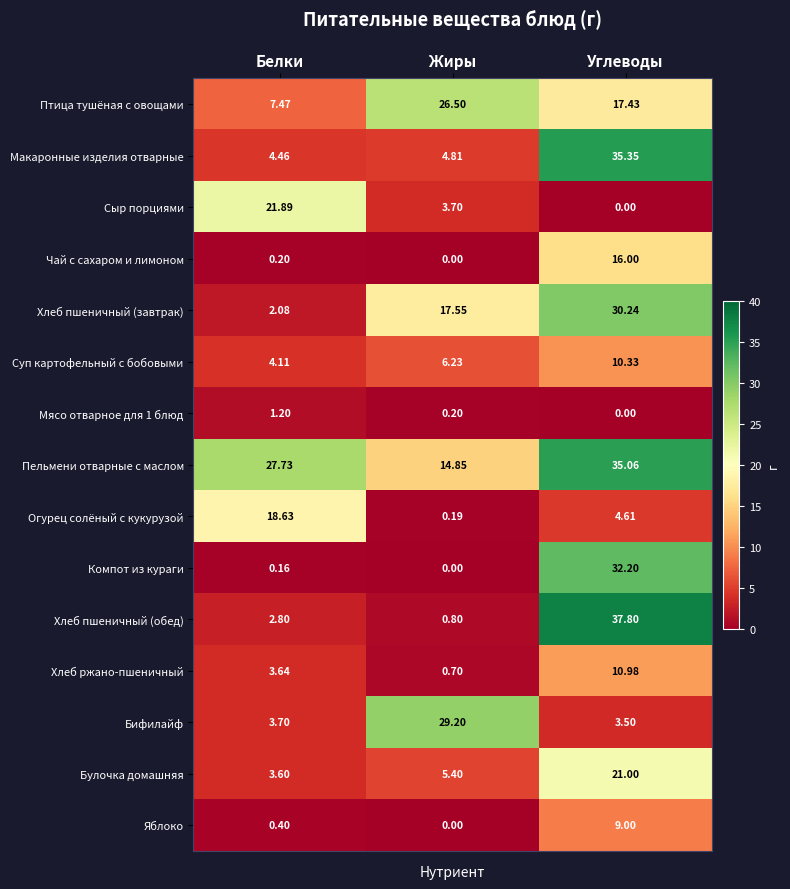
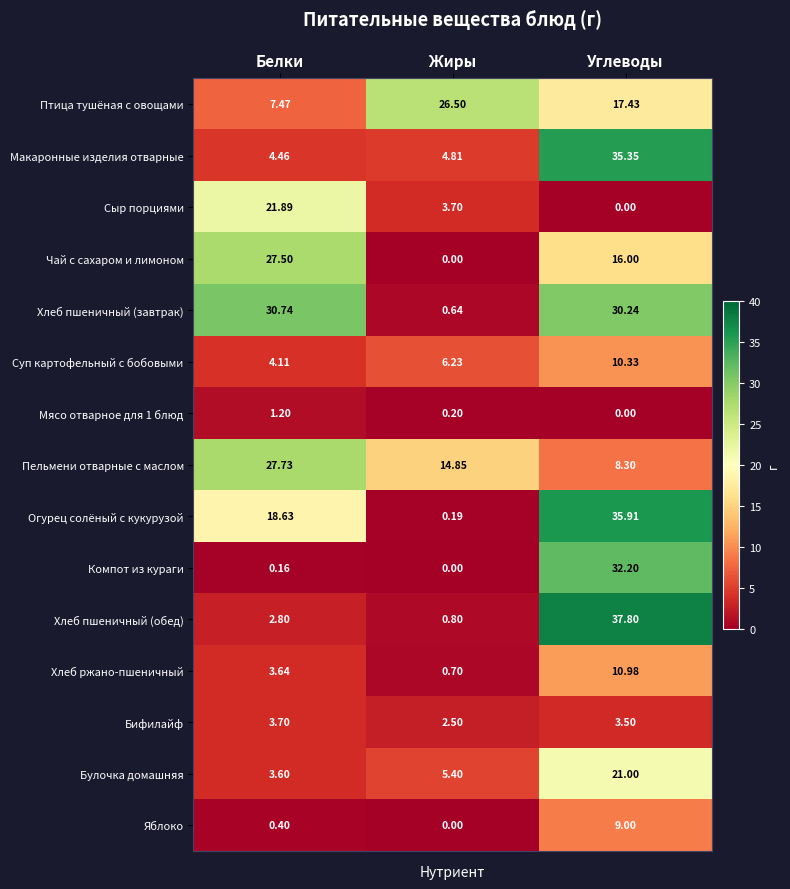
Чай с сахаром и лимоном, Белки: 0.20 -> 27.50
Хлеб пшеничный (завтрак), Белки: 2.08 -> 30.74
Хлеб пшеничный (завтрак), Жиры: 17.55 -> 0.64
Пельмени отварные с маслом, Углеводы: 35.06 -> 8.30
Огурец солёный с кукурузой, Углеводы: 4.61 -> 35.91
Бифилайф, Жиры: 29.20 -> 2.50
